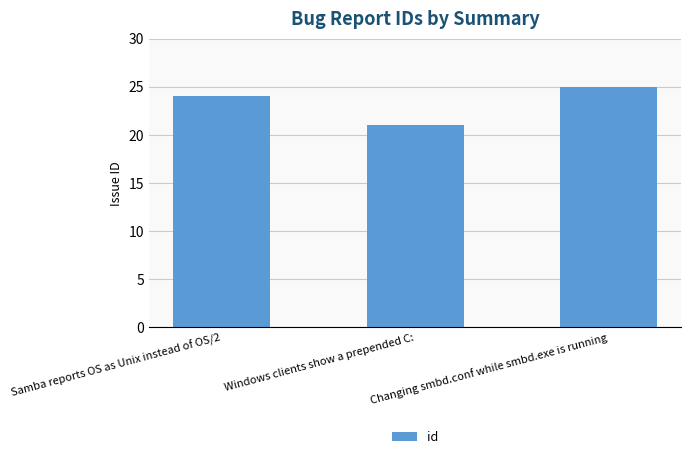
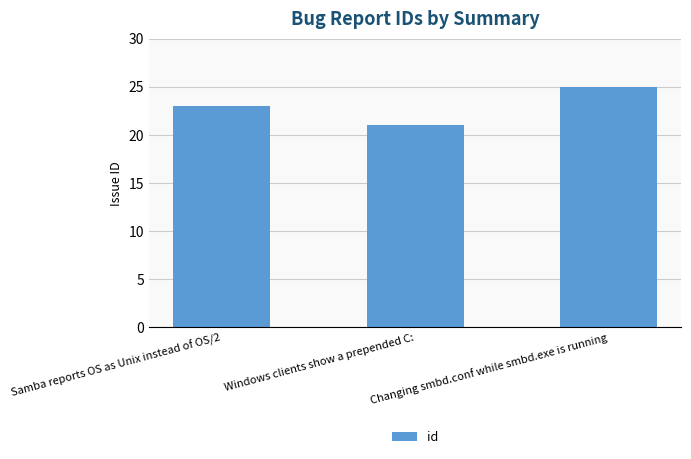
Samba reports OS as Unix instead of OS/2: 24 -> 23
